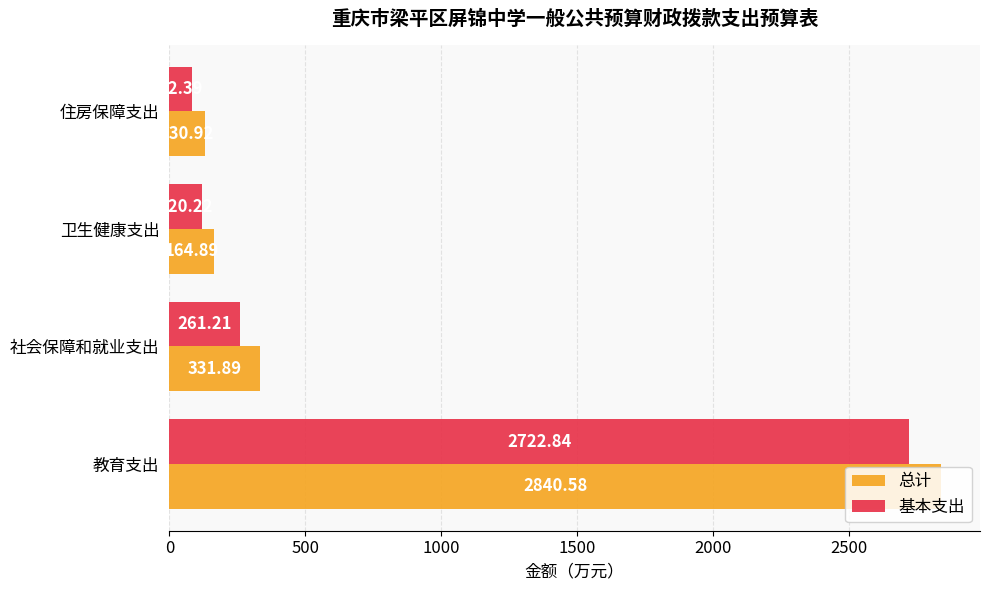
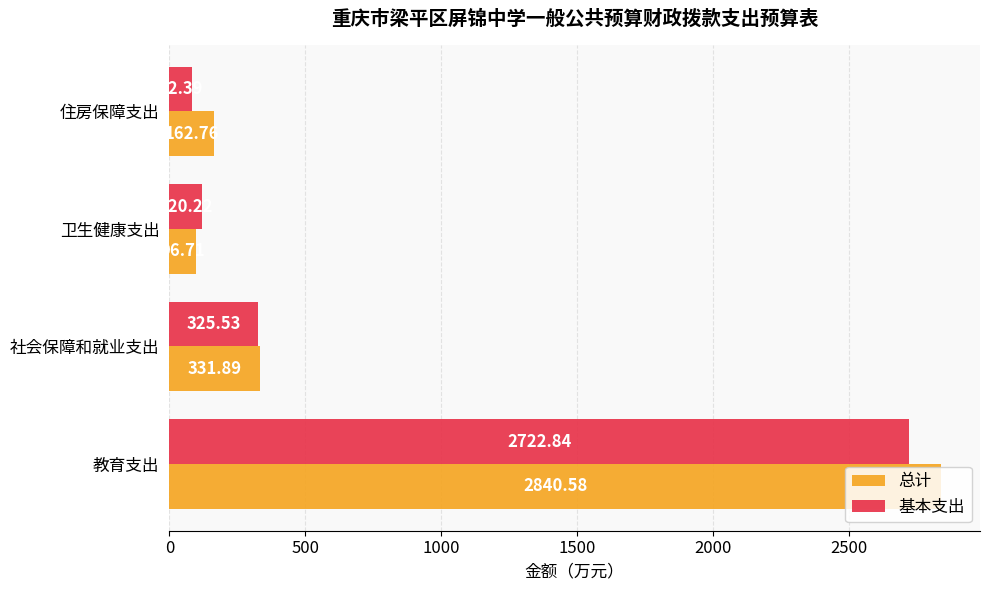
总计, 住房保障支出: 130.92 -> 162.76
总计, 卫生健康支出: 164.89 -> 96.71
基本支出, 社会保障和就业支出: 261.21 -> 325.53
